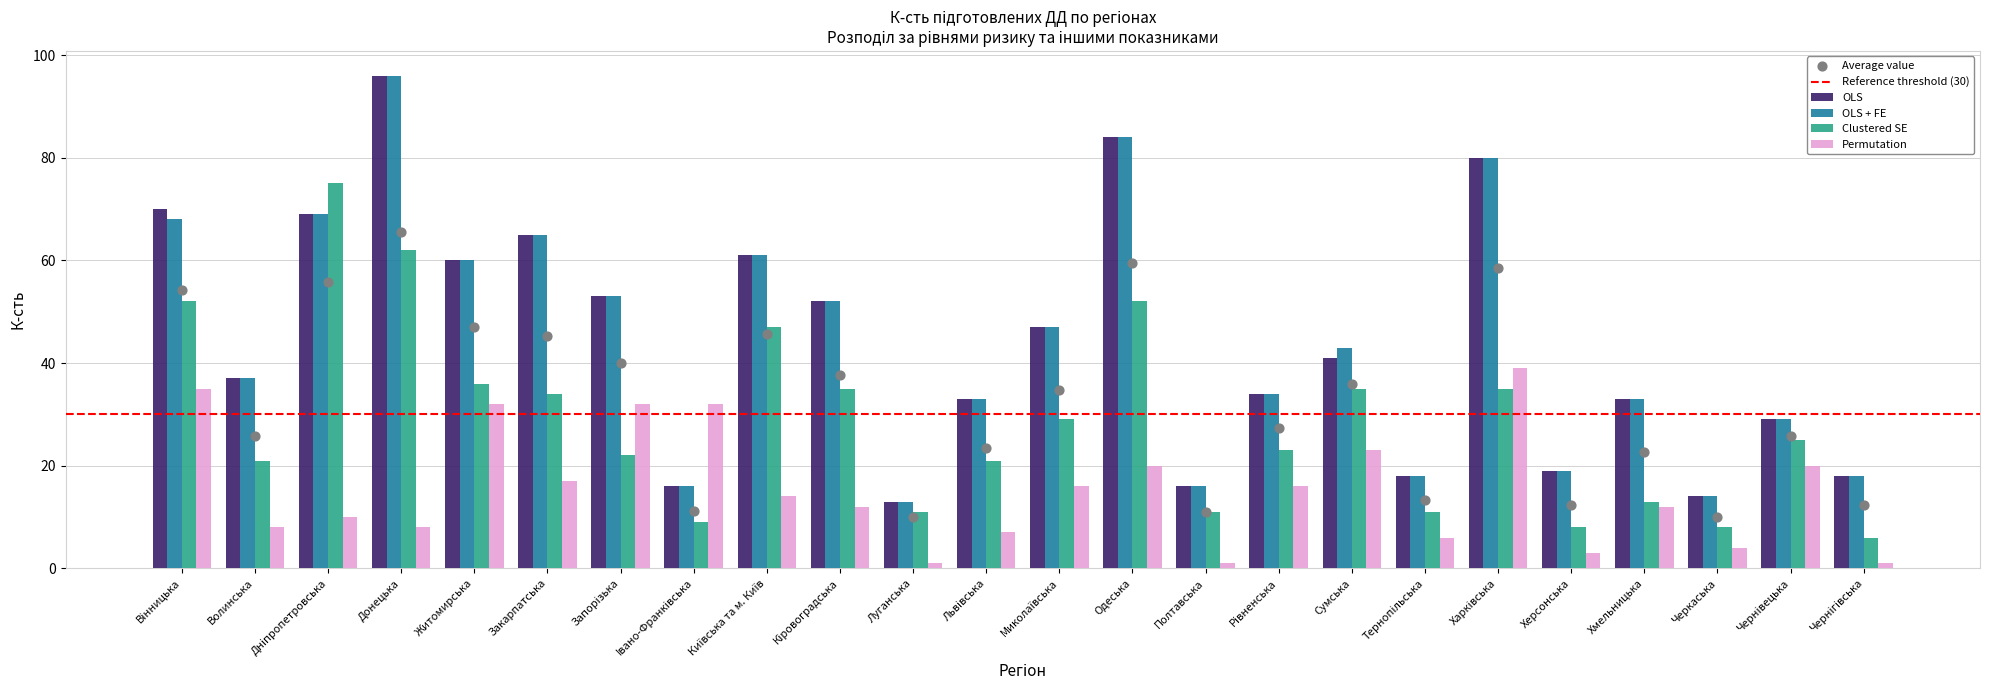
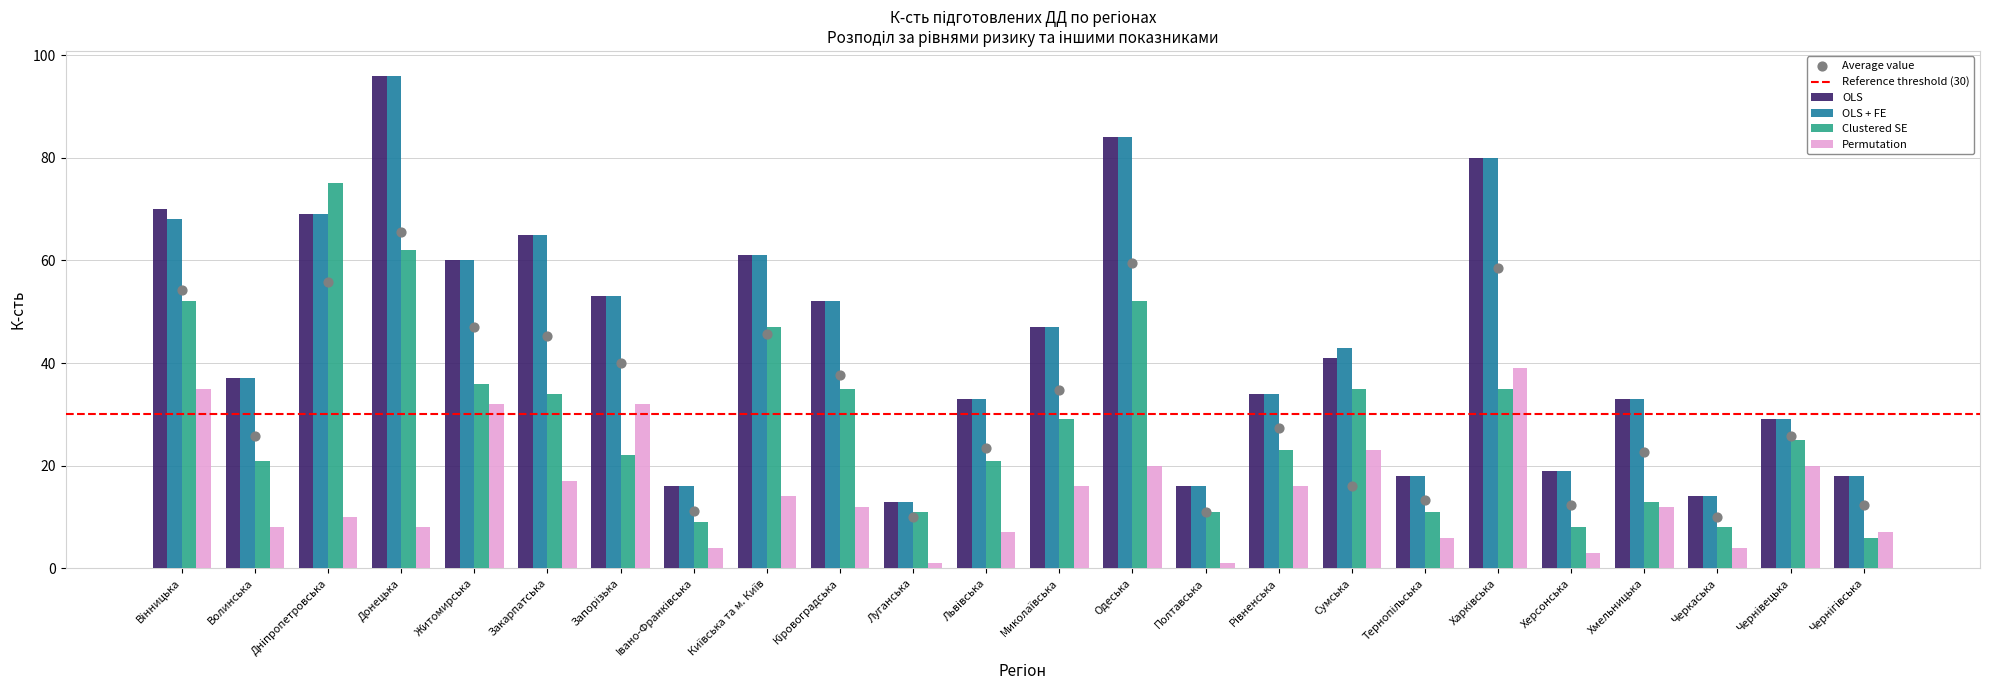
Permutation, Івано-Франківська: 32 -> 4
Average value, Сумська: 36 -> 16
Permutation, Чернігівська: 1 -> 7
